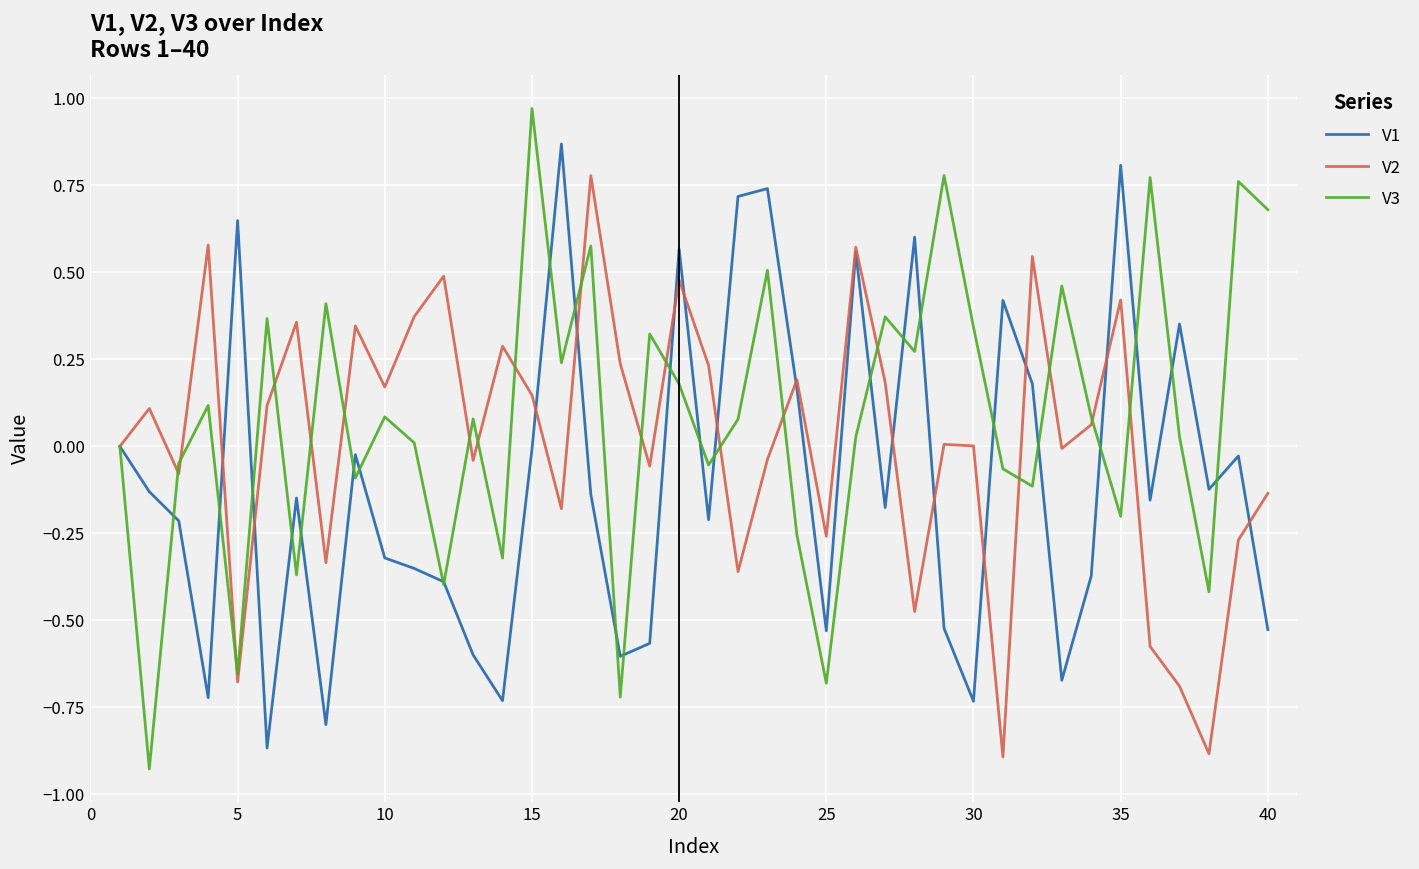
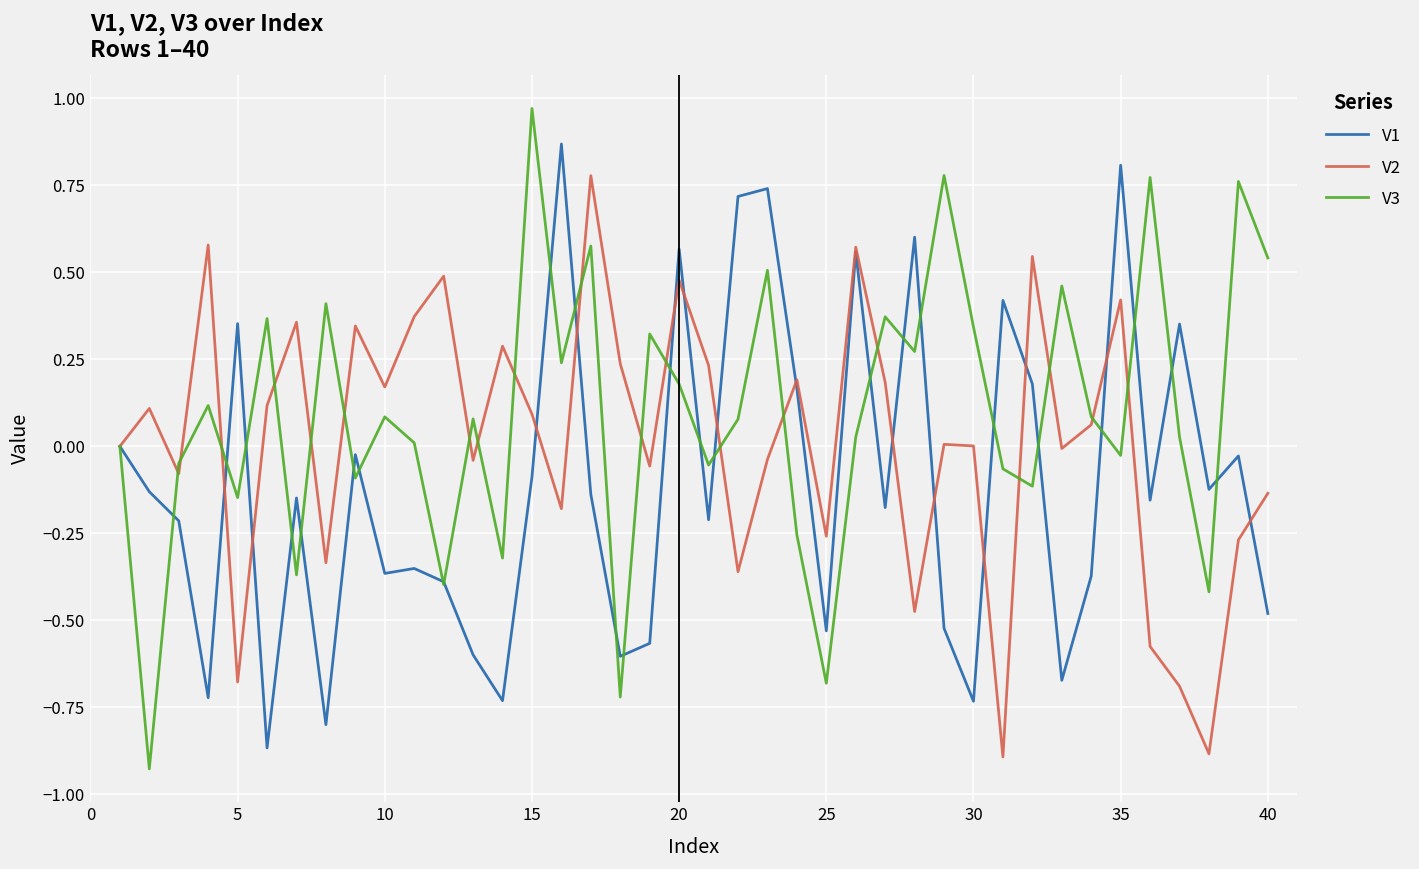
V1, 5: 0.65 -> 0.35
V3, 5: -0.65 -> -0.15
V1, 10: -0.32 -> -0.37
V1, 15: -0.01 -> -0.09
V2, 15: 0.15 -> 0.09
V3, 35: -0.20 -> -0.03
V1, 40: -0.53 -> -0.48
V3, 40: 0.68 -> 0.54
